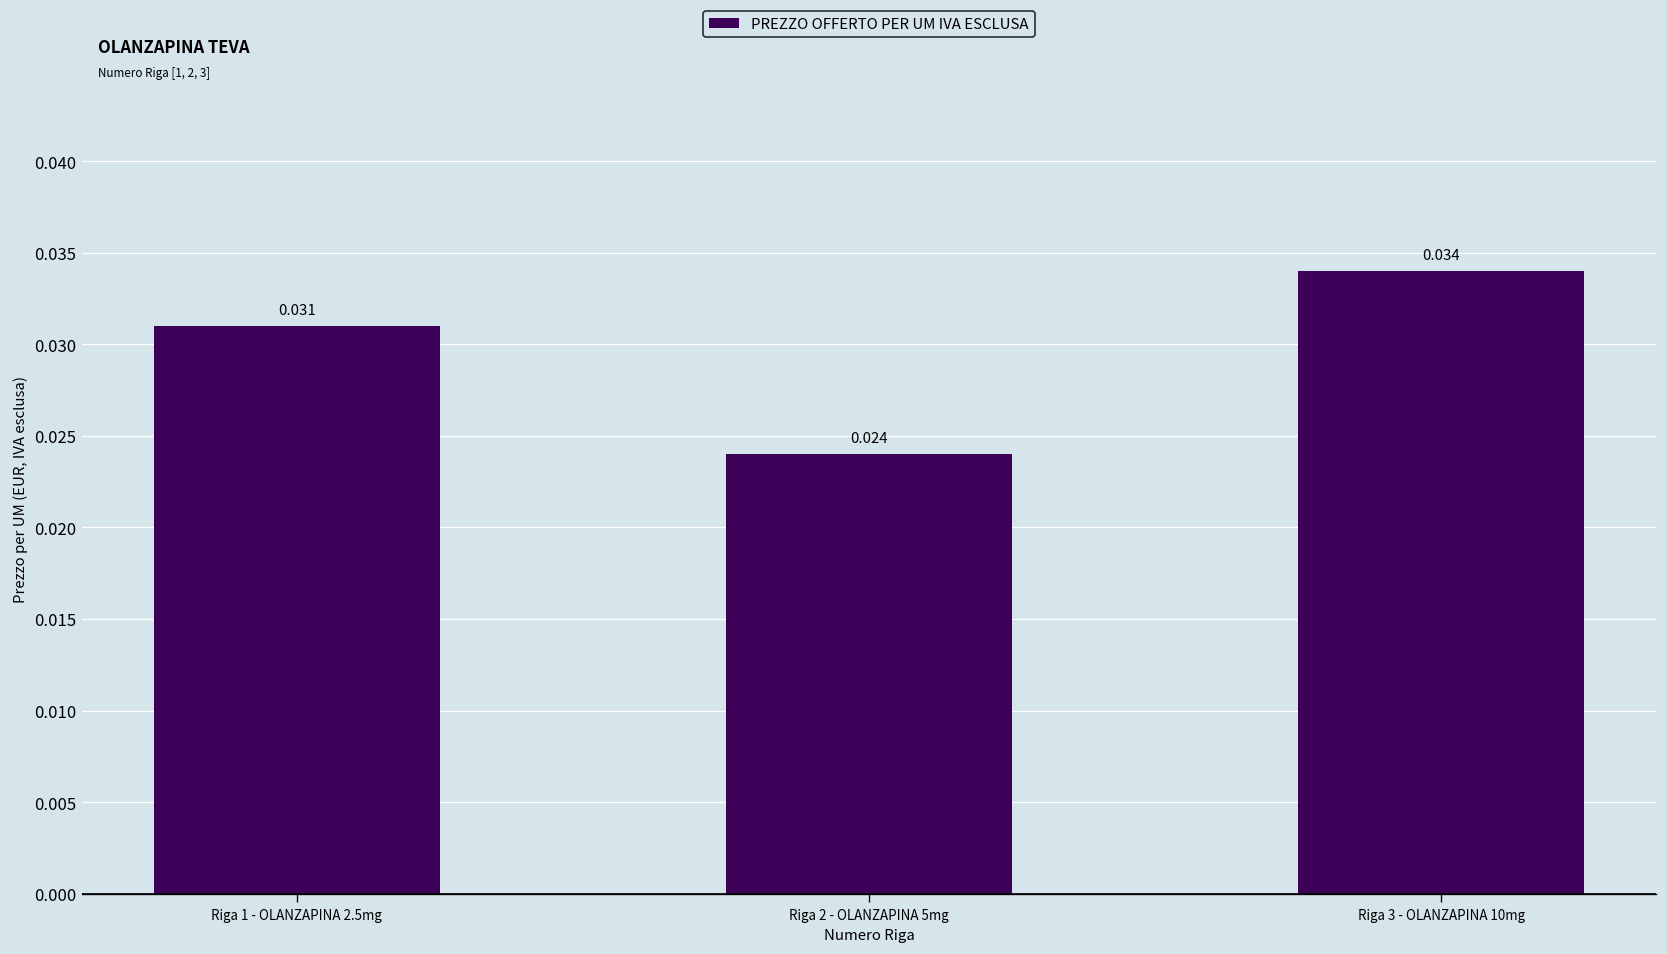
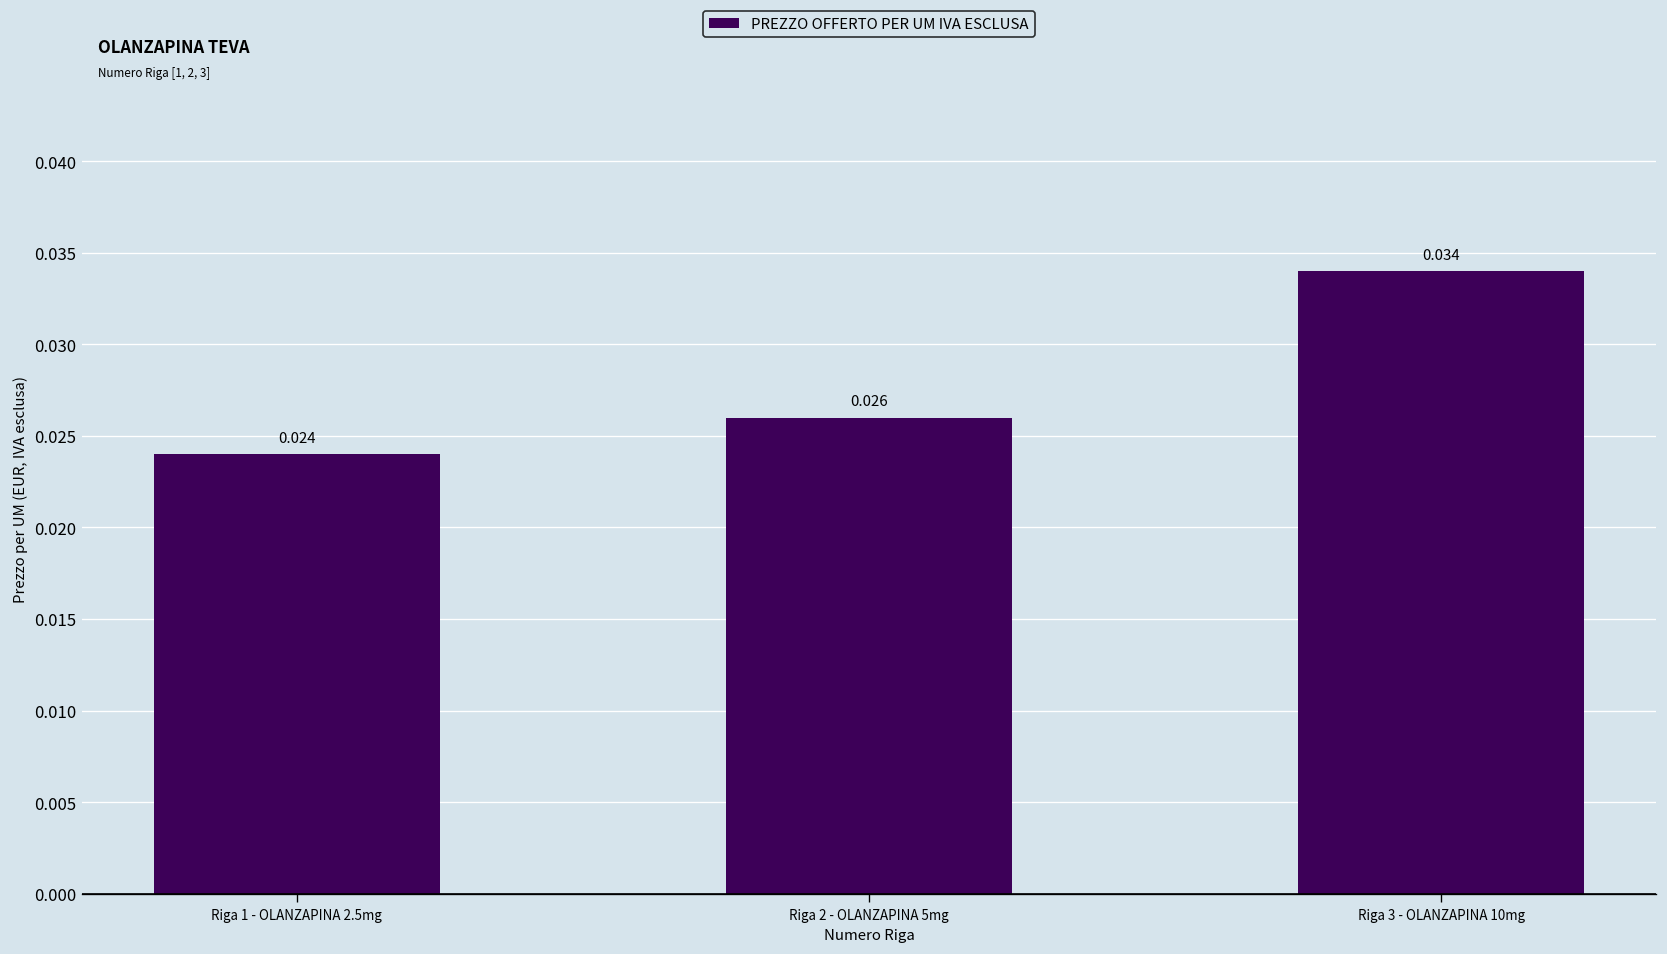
Riga 1 - OLANZAPINA 2.5mg: 0.031 -> 0.024
Riga 2 - OLANZAPINA 5mg: 0.024 -> 0.026
